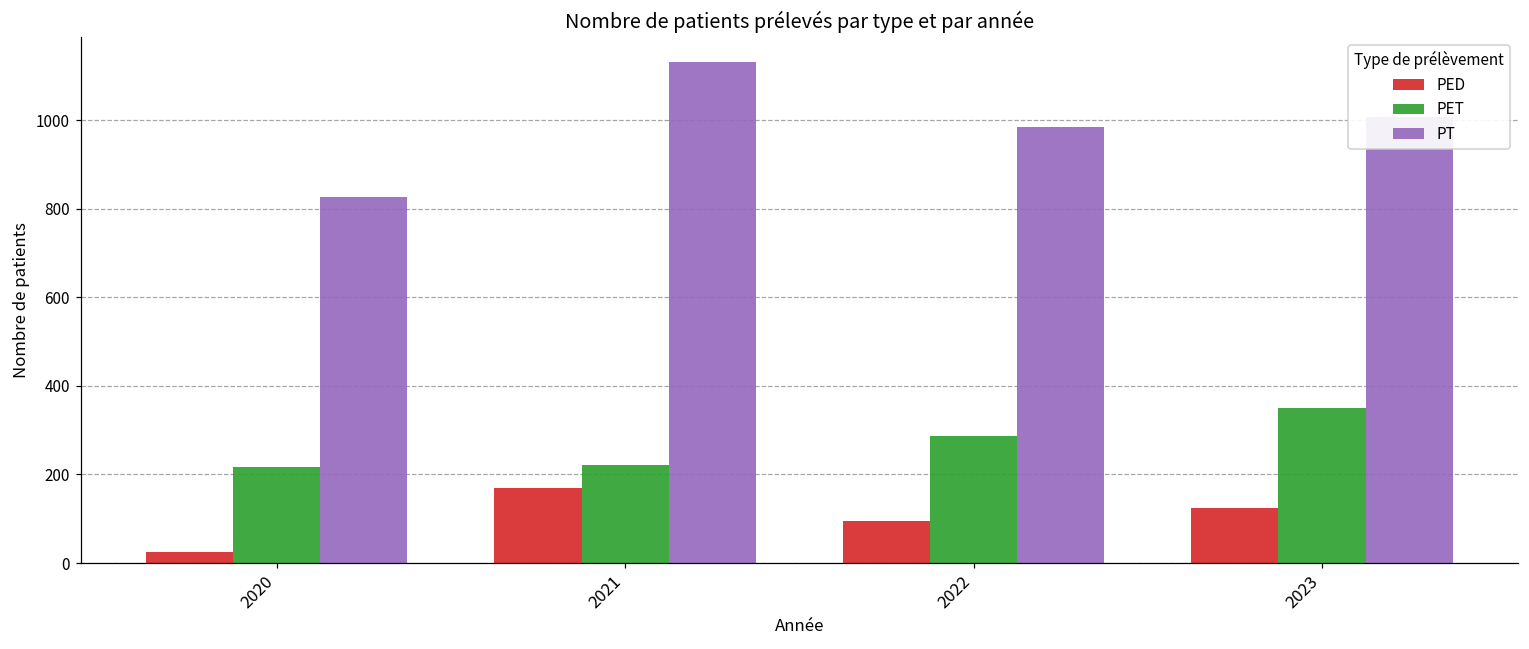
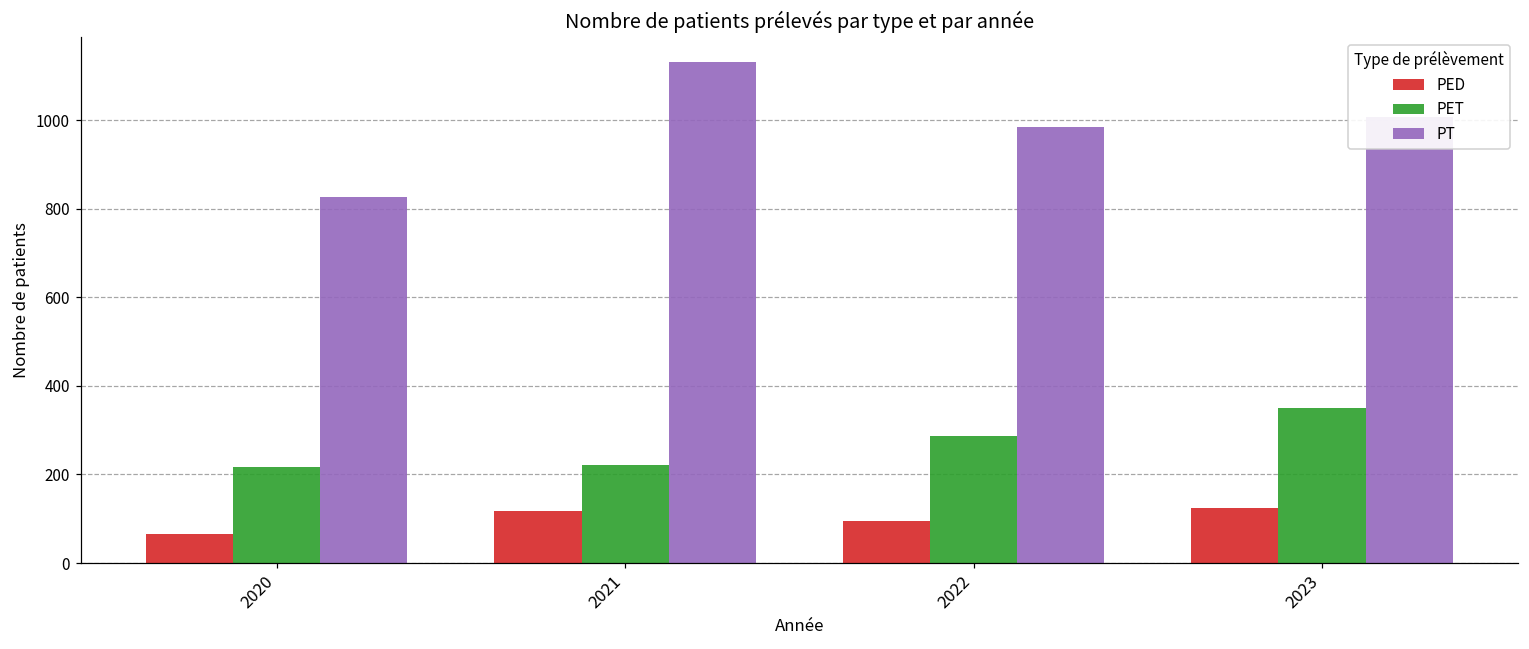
PED, 2020: 30 -> 70
PED, 2021: 170 -> 120
